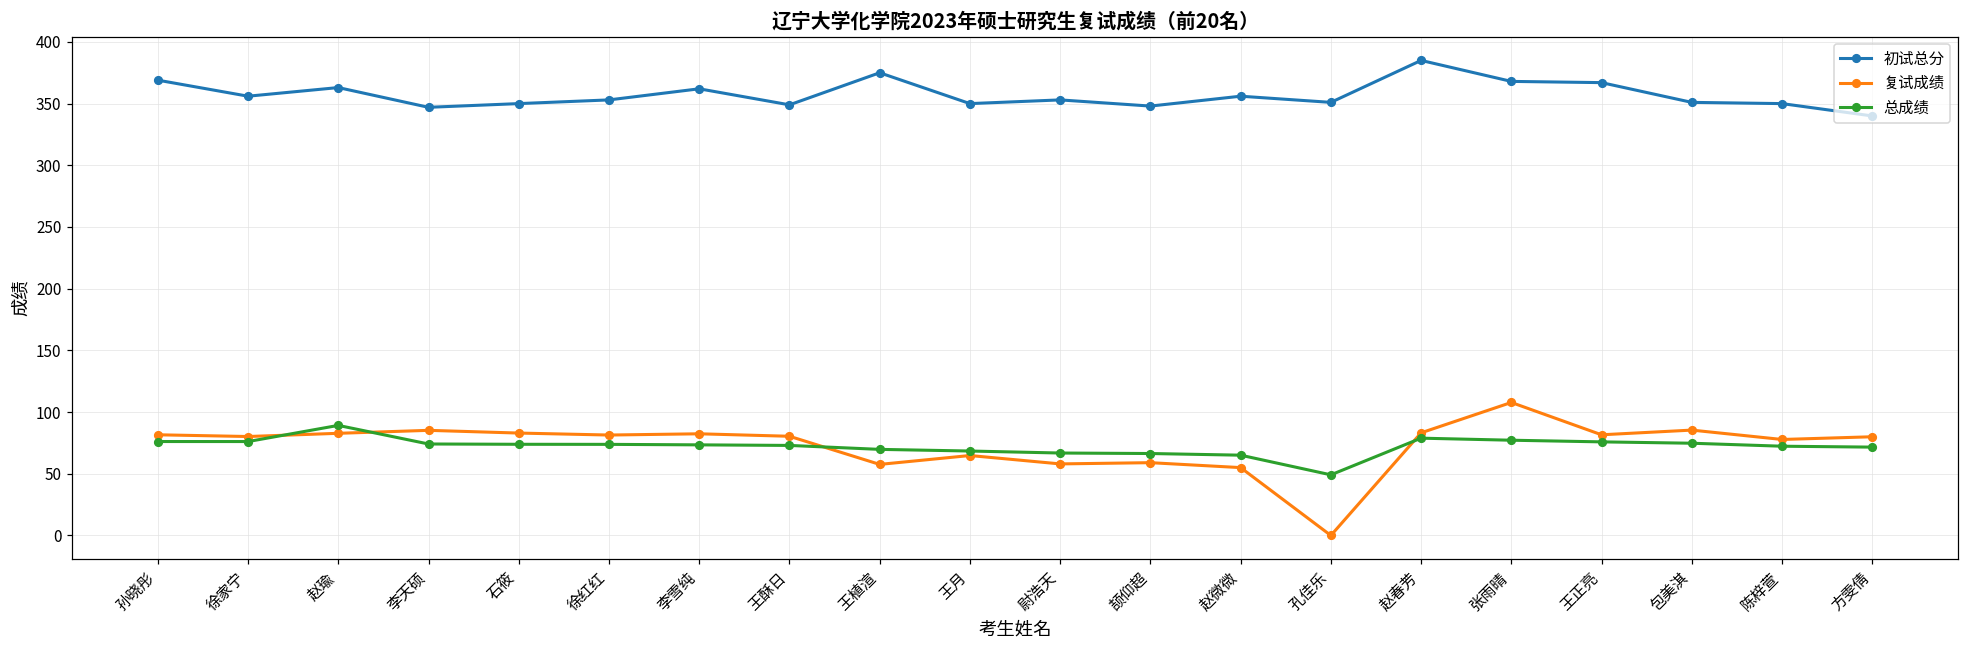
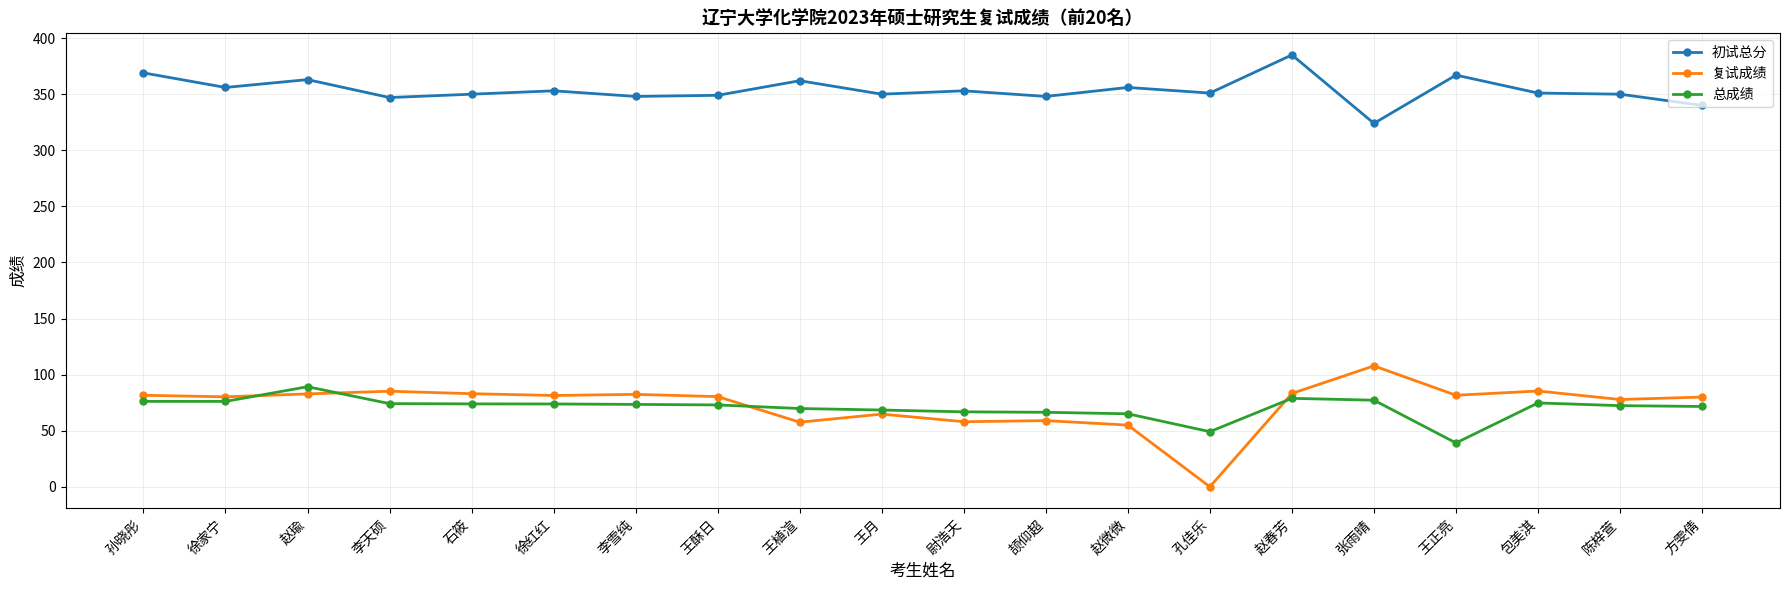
初试总分, 李雪纯: 362 -> 348
初试总分, 王植渲: 375 -> 362
初试总分, 张雨晴: 368 -> 324
总成绩, 王正亮: 76 -> 39
